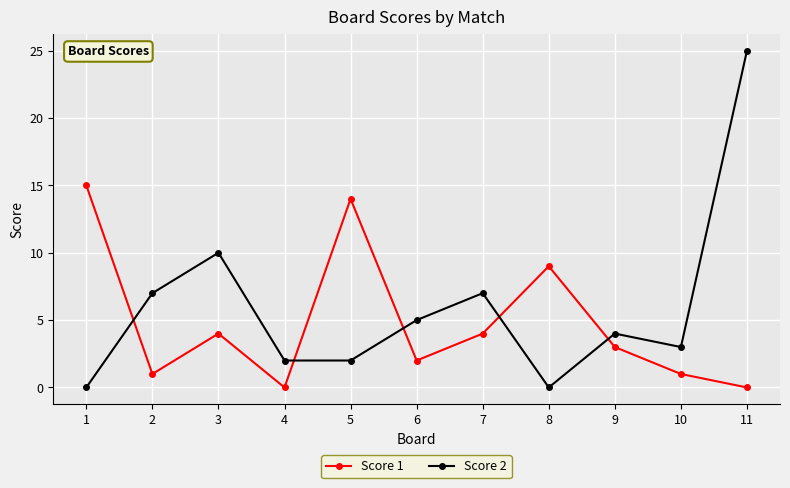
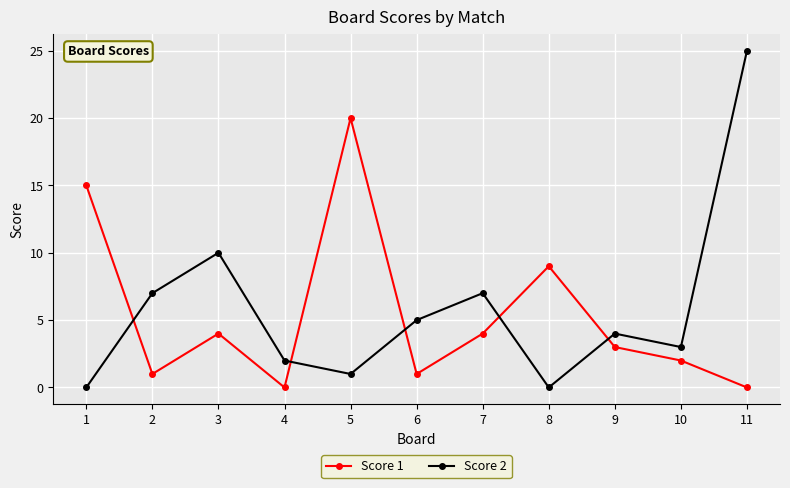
Score 1, 5: 14 -> 20
Score 2, 5: 2 -> 1
Score 1, 6: 2 -> 1
Score 1, 10: 1 -> 2
